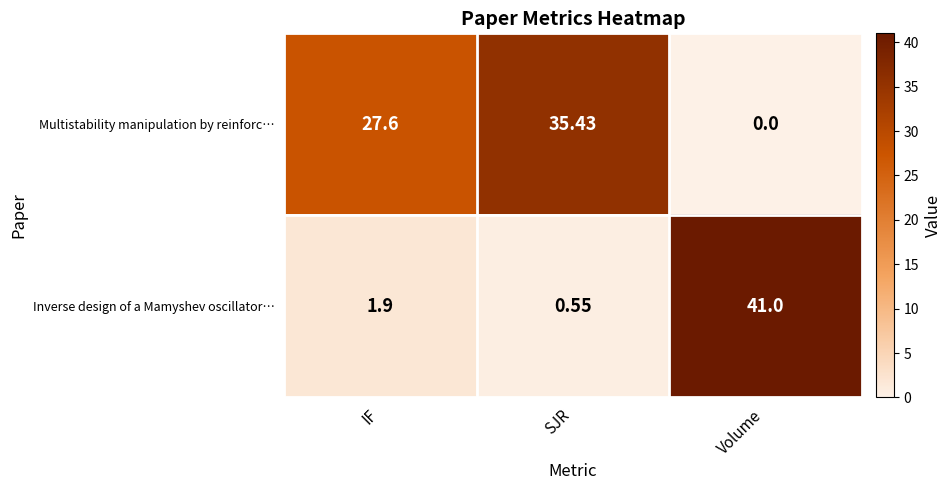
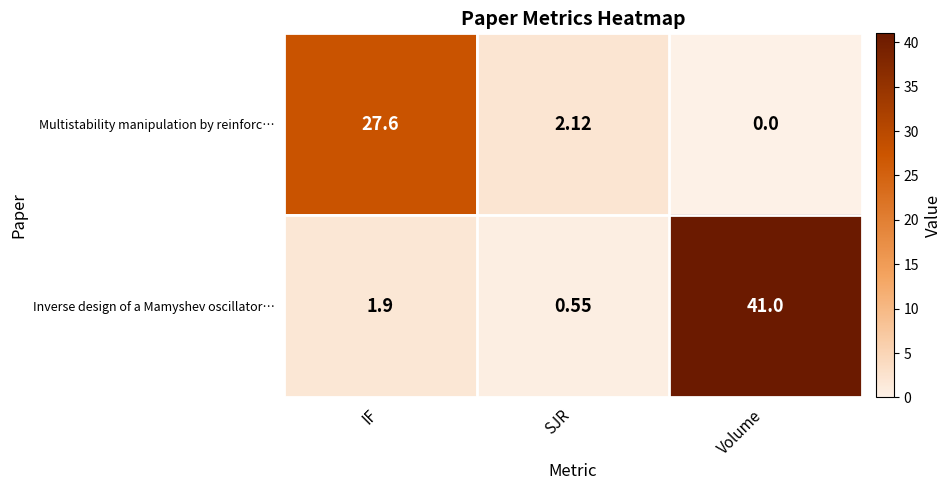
Multistability manipulation by reinforc…, SJR: 35.43 -> 2.12
